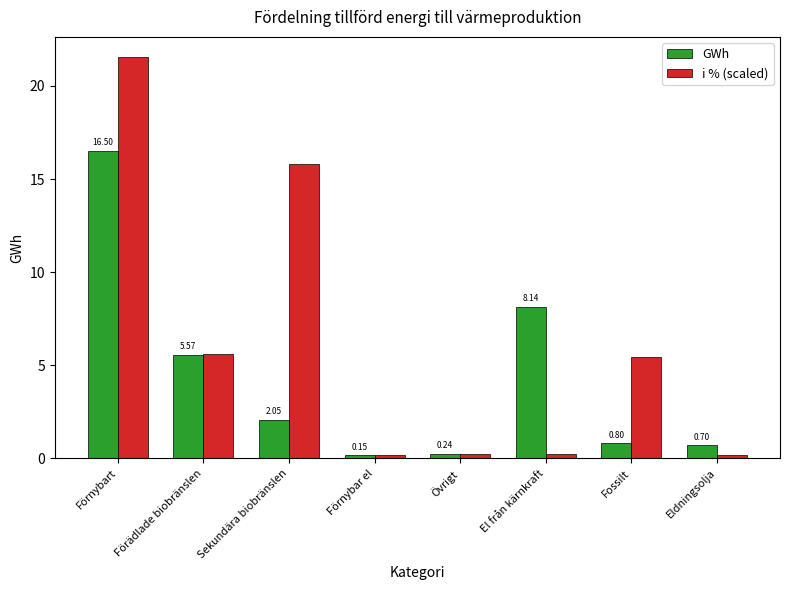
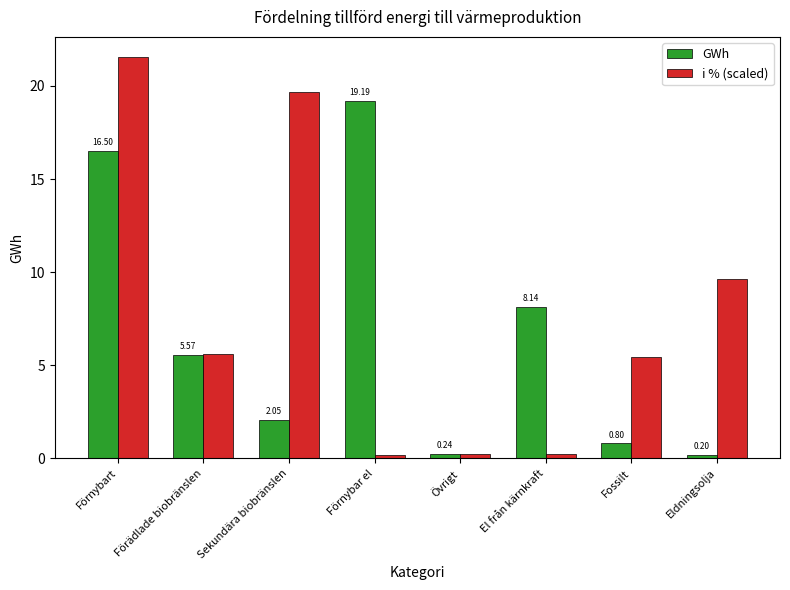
i % (scaled), Sekundära biobränslen: 15.8 -> 19.7
GWh, Förnybar el: 0.15 -> 19.19
GWh, Eldningsolja: 0.70 -> 0.20
i % (scaled), Eldningsolja: 0.2 -> 9.6
